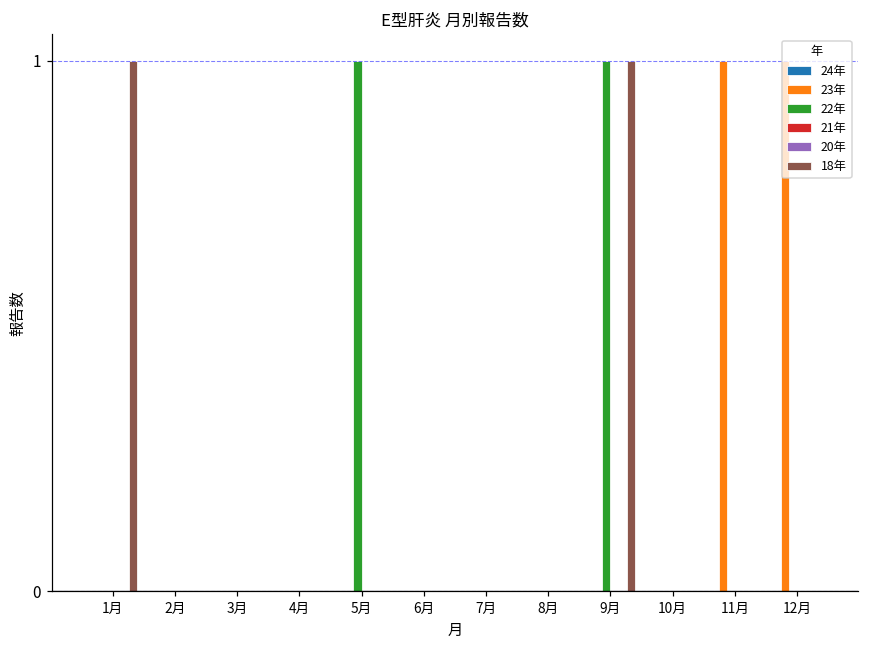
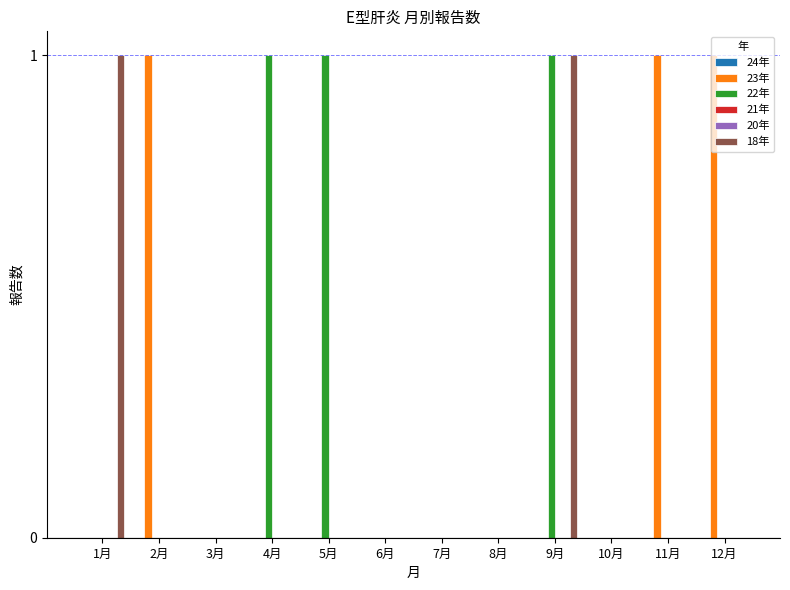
23年, 2月: 0 -> 1
22年, 4月: 0 -> 1
